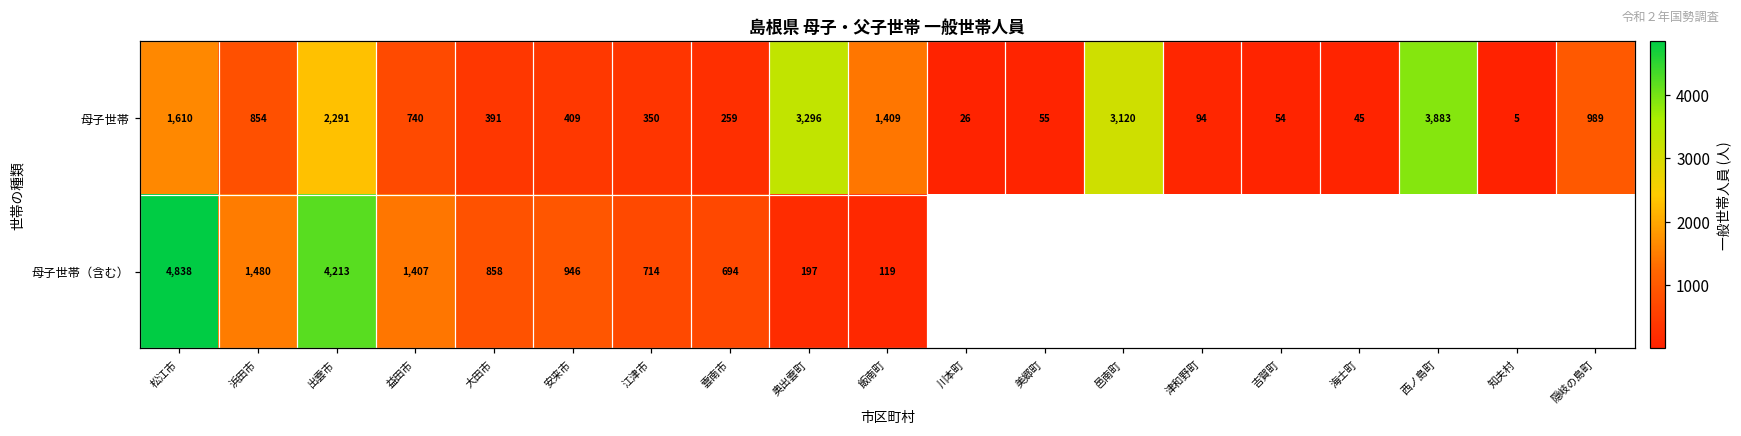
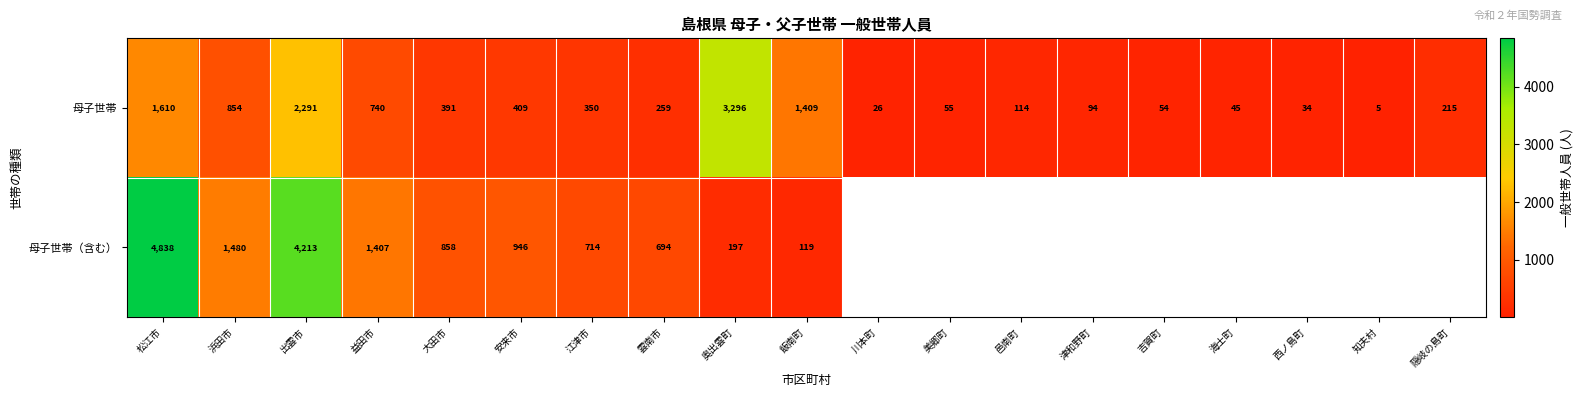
母子世帯, 邑南町: 3,120 -> 114
母子世帯, 西ノ島町: 3,883 -> 34
母子世帯, 隠岐の島町: 989 -> 215
